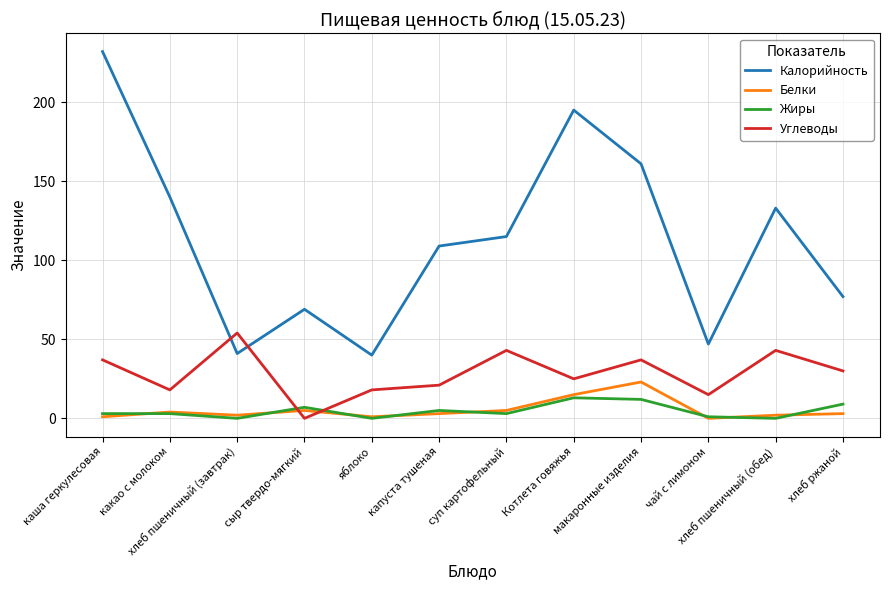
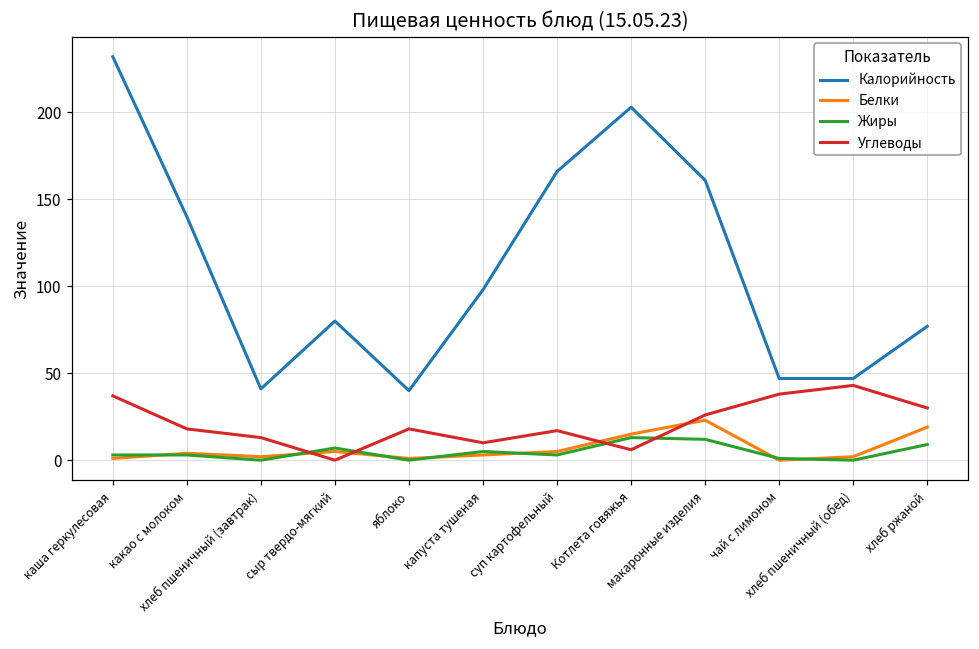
Углеводы, хлеб пшеничный (завтрак): 54 -> 13
Калорийность, сыр твердо-мягкий: 69 -> 80
Калорийность, капуста тушеная: 109 -> 98
Углеводы, капуста тушеная: 21 -> 10
Калорийность, суп картофельный: 115 -> 166
Углеводы, суп картофельный: 43 -> 17
Калорийность, Котлета говяжья: 195 -> 203
Углеводы, Котлета говяжья: 25 -> 6
Углеводы, макаронные изделия: 37 -> 26
Углеводы, чай с лимоном: 15 -> 38
Калорийность, хлеб пшеничный (обед): 133 -> 47
Белки, хлеб ржаной: 3 -> 19
